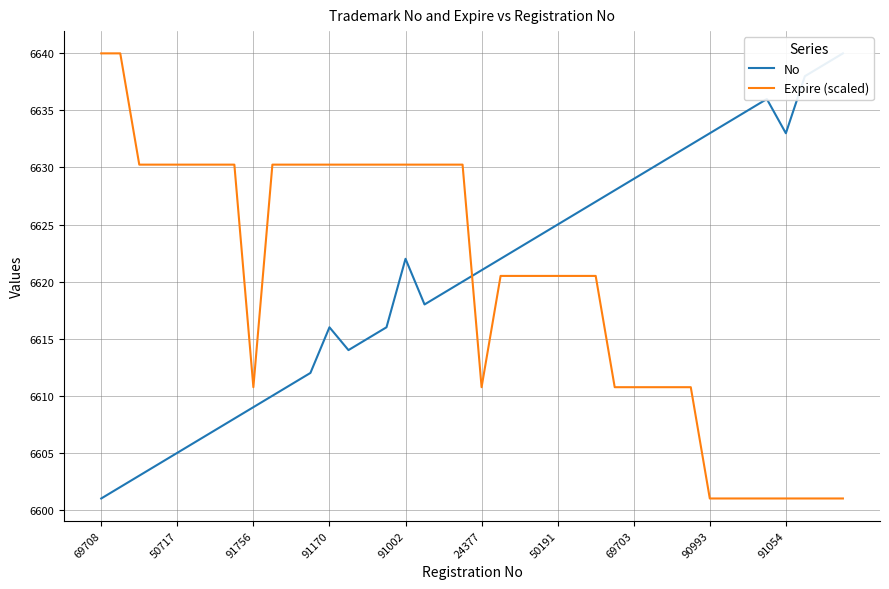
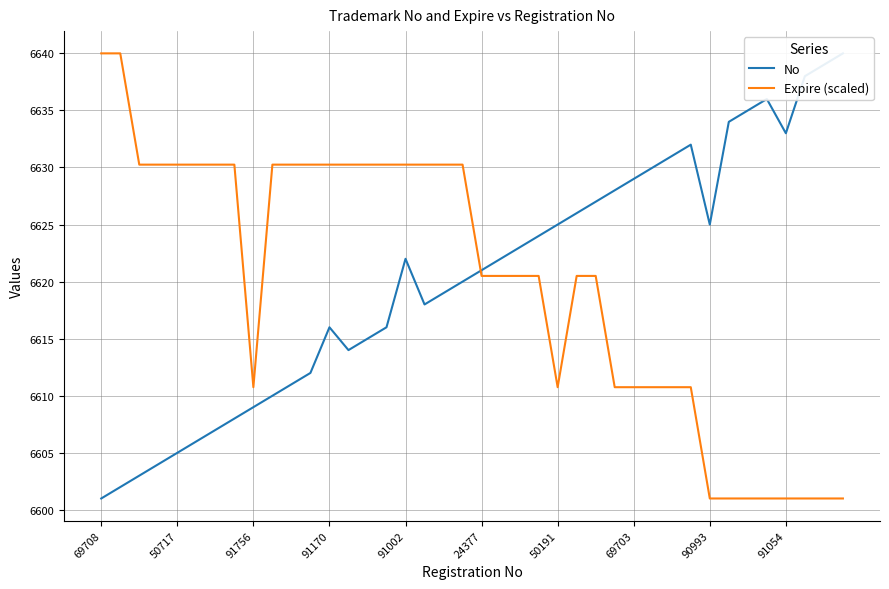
Expire (scaled), 24377: 6610.8 -> 6620.5
Expire (scaled), 50191: 6620.5 -> 6610.8
No, 90993: 6633 -> 6625
